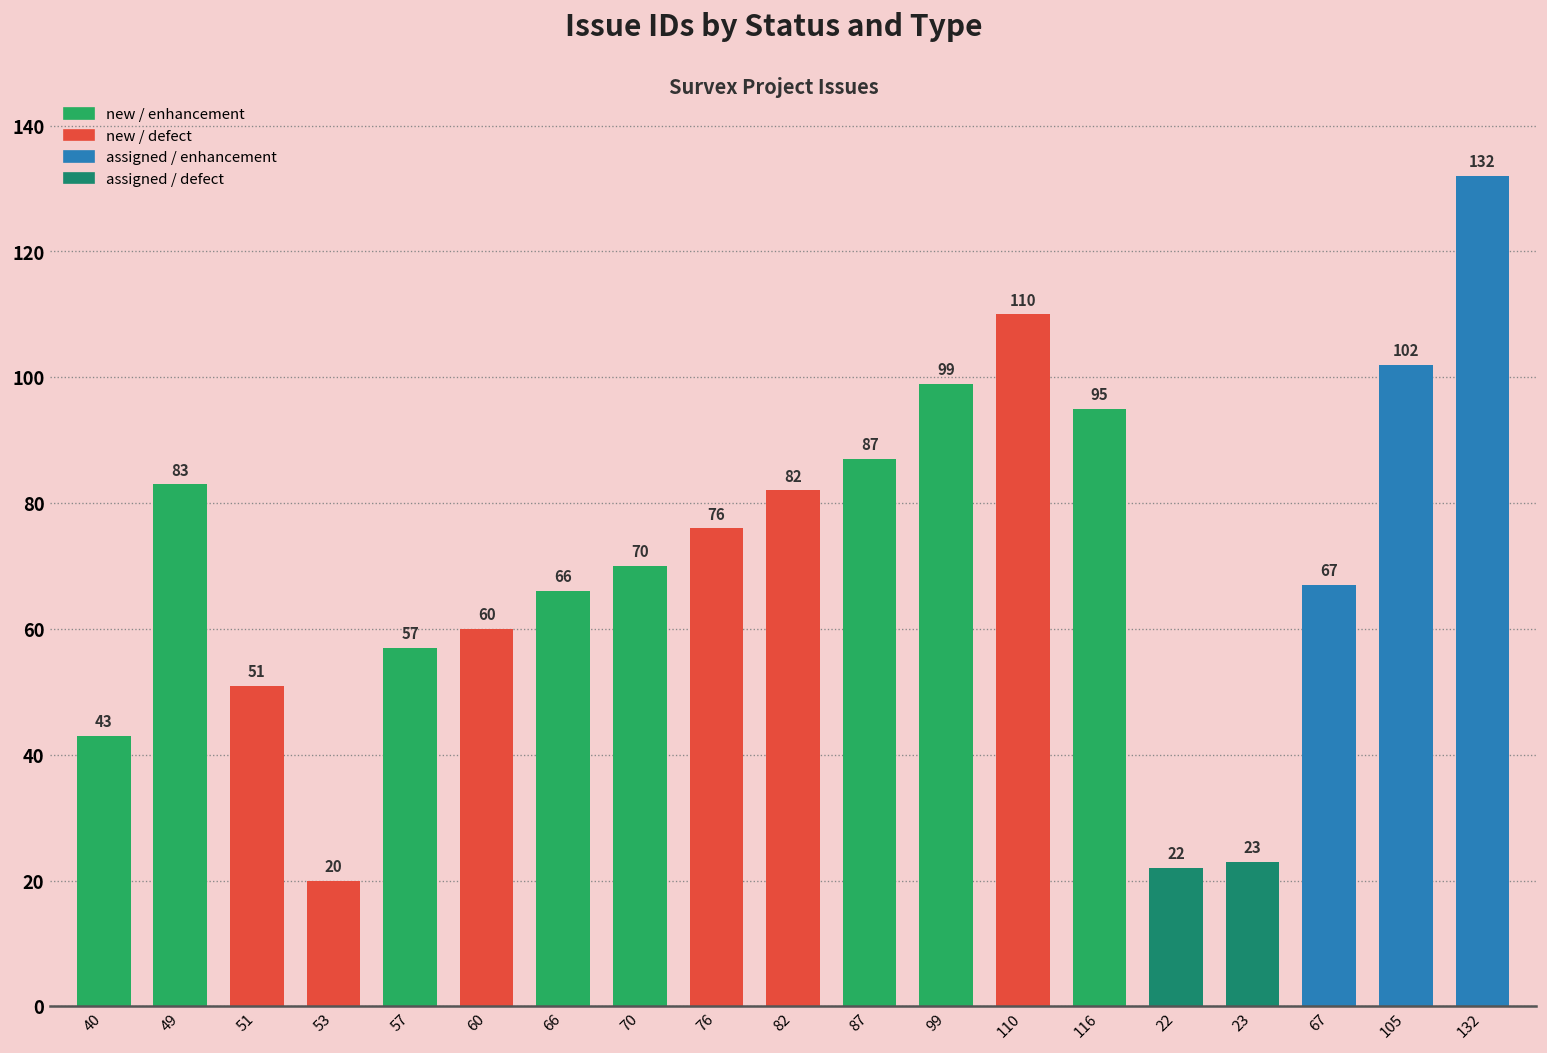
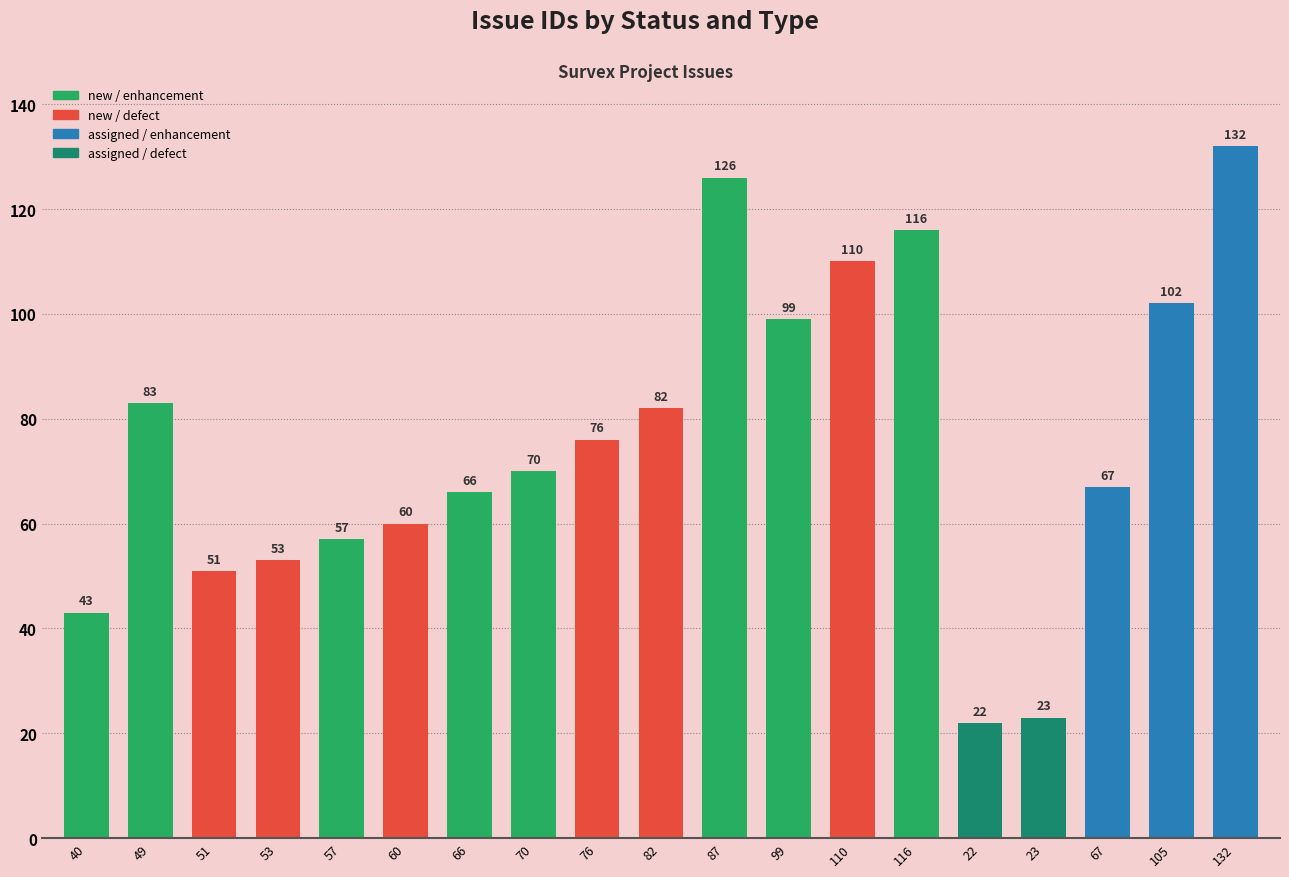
53: 20 -> 53
87: 87 -> 126
116: 95 -> 116
